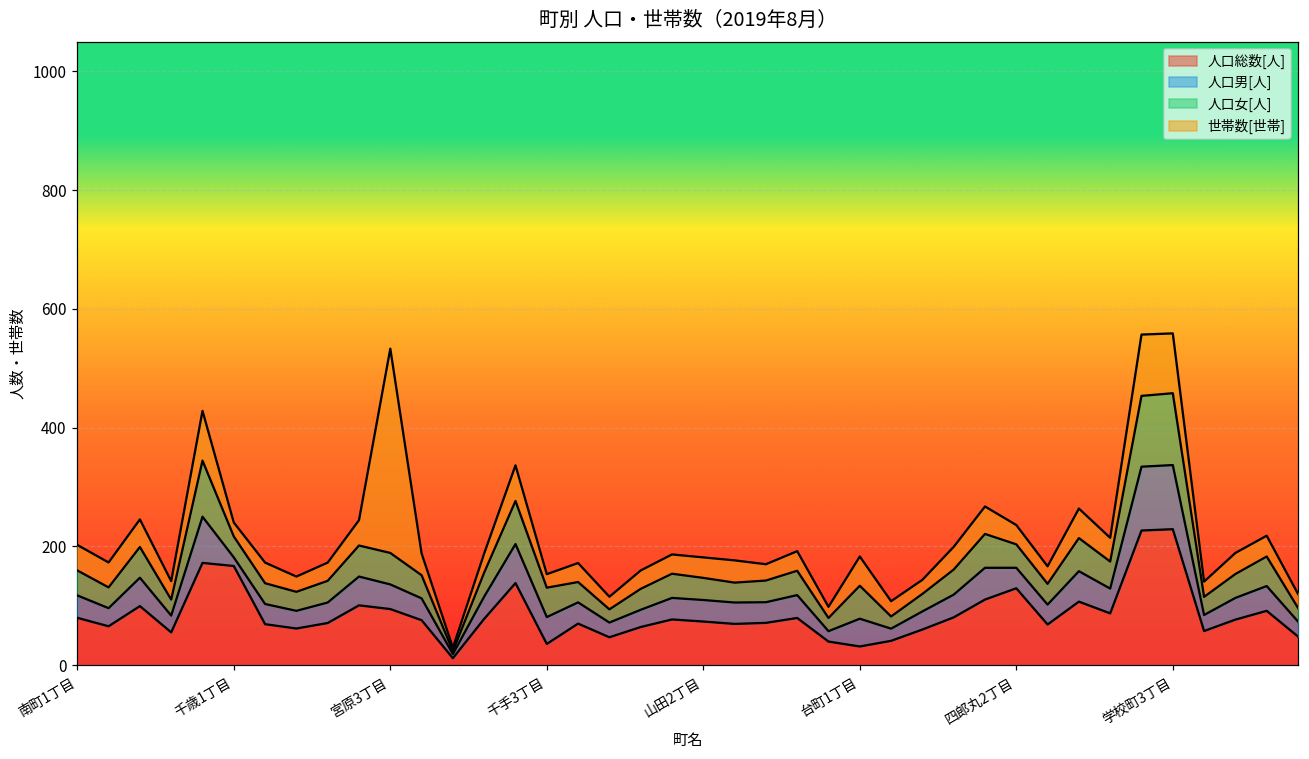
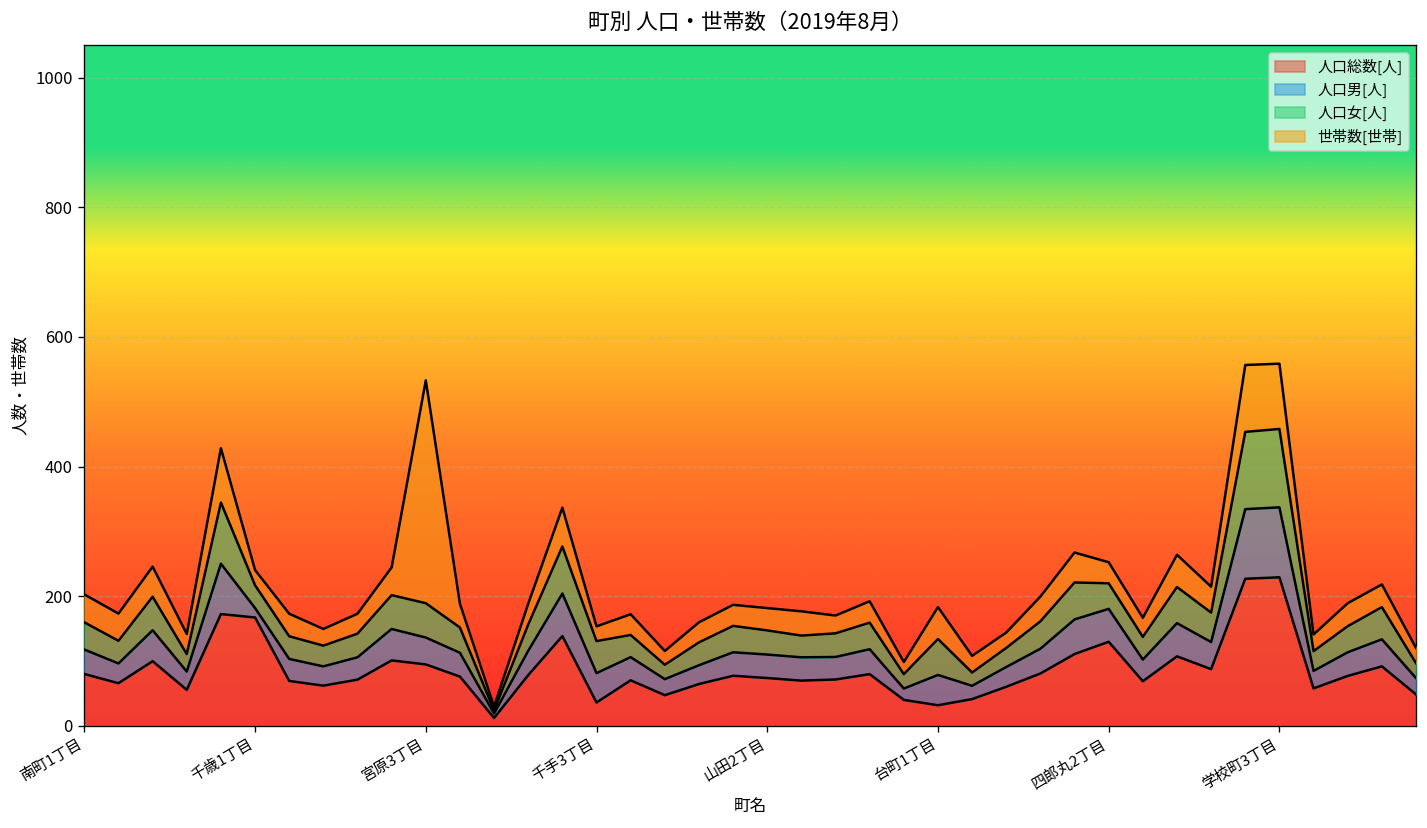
人口男[人], 四郎丸2丁目: 30 -> 50
